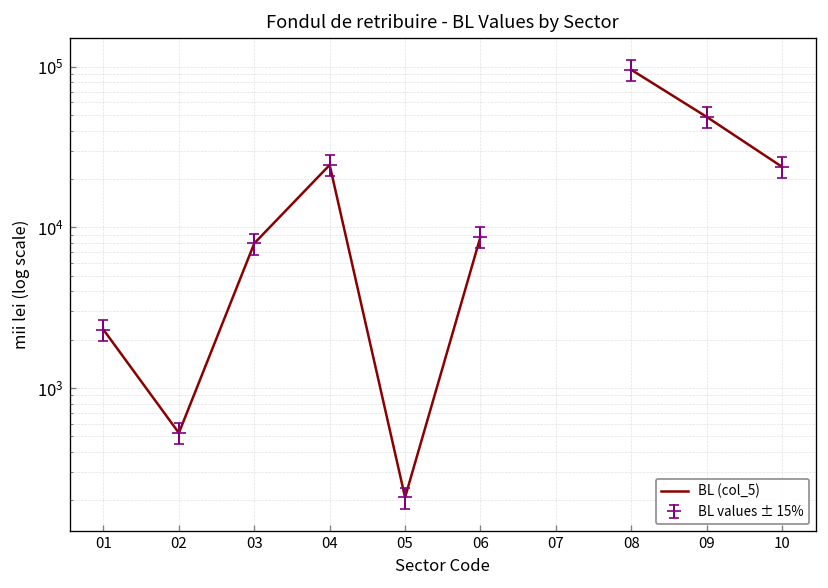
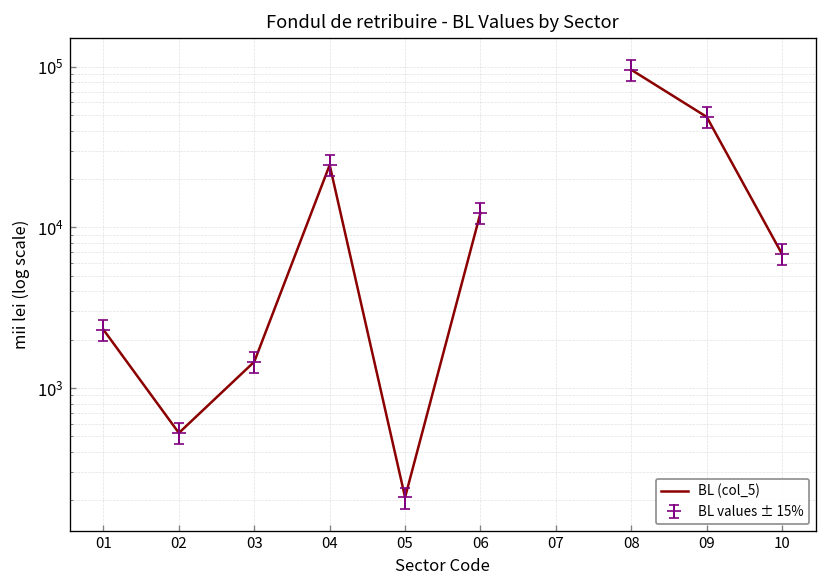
BL (col_5), 03: 8000 -> 1500
BL (col_5), 06: 9000 -> 12000
BL (col_5), 10: 24000 -> 7000
